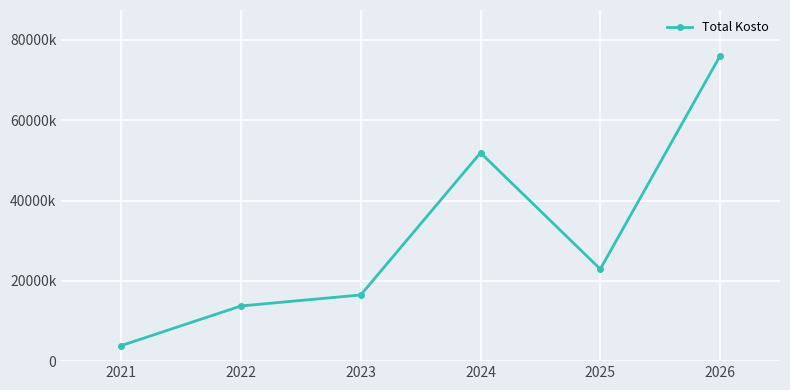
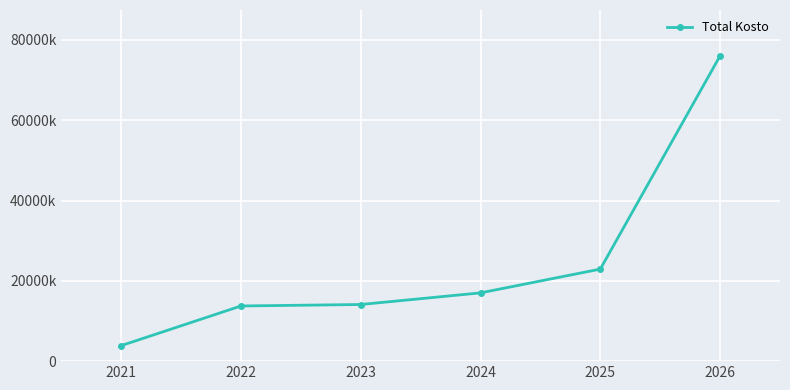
2023: 16000000 -> 14000000
2024: 52000000 -> 17000000
